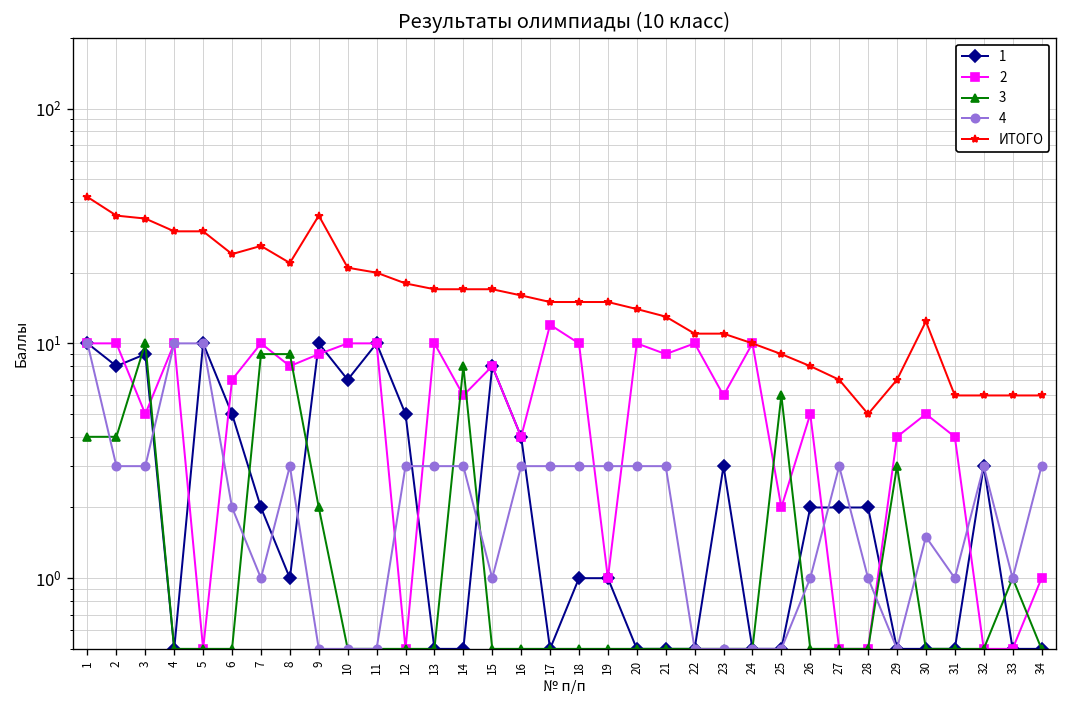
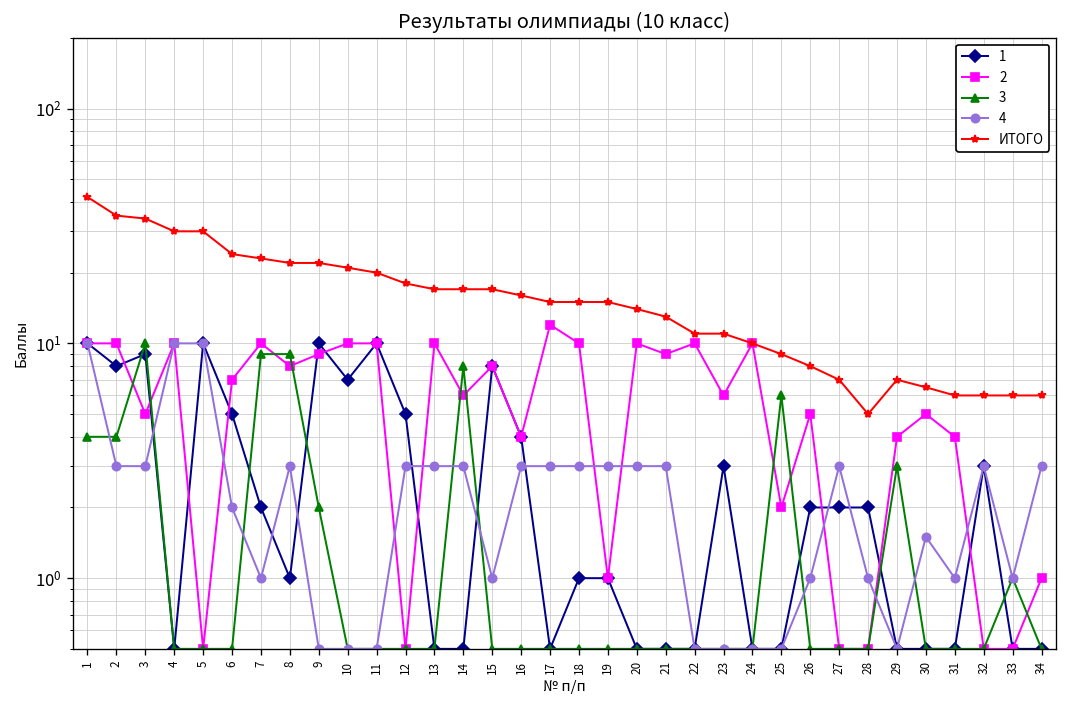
ИТОГО, 7: 26 -> 23
ИТОГО, 9: 35 -> 22
ИТОГО, 30: 12 -> 6.5
